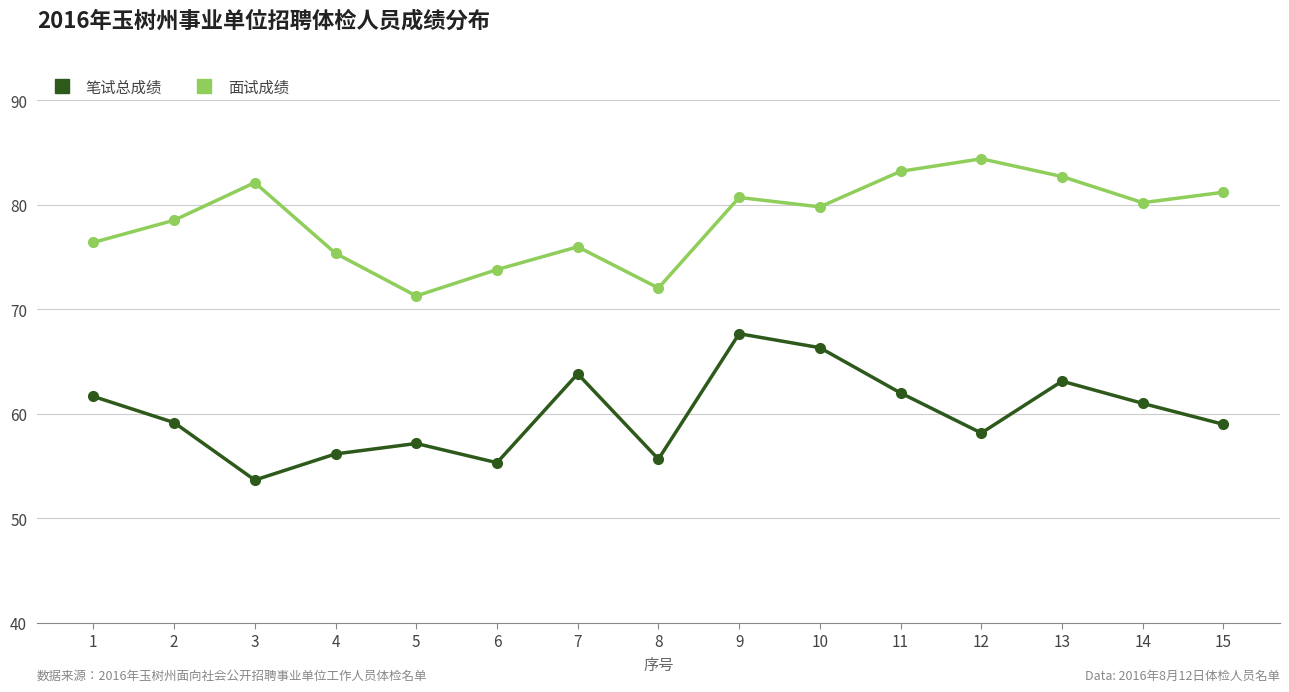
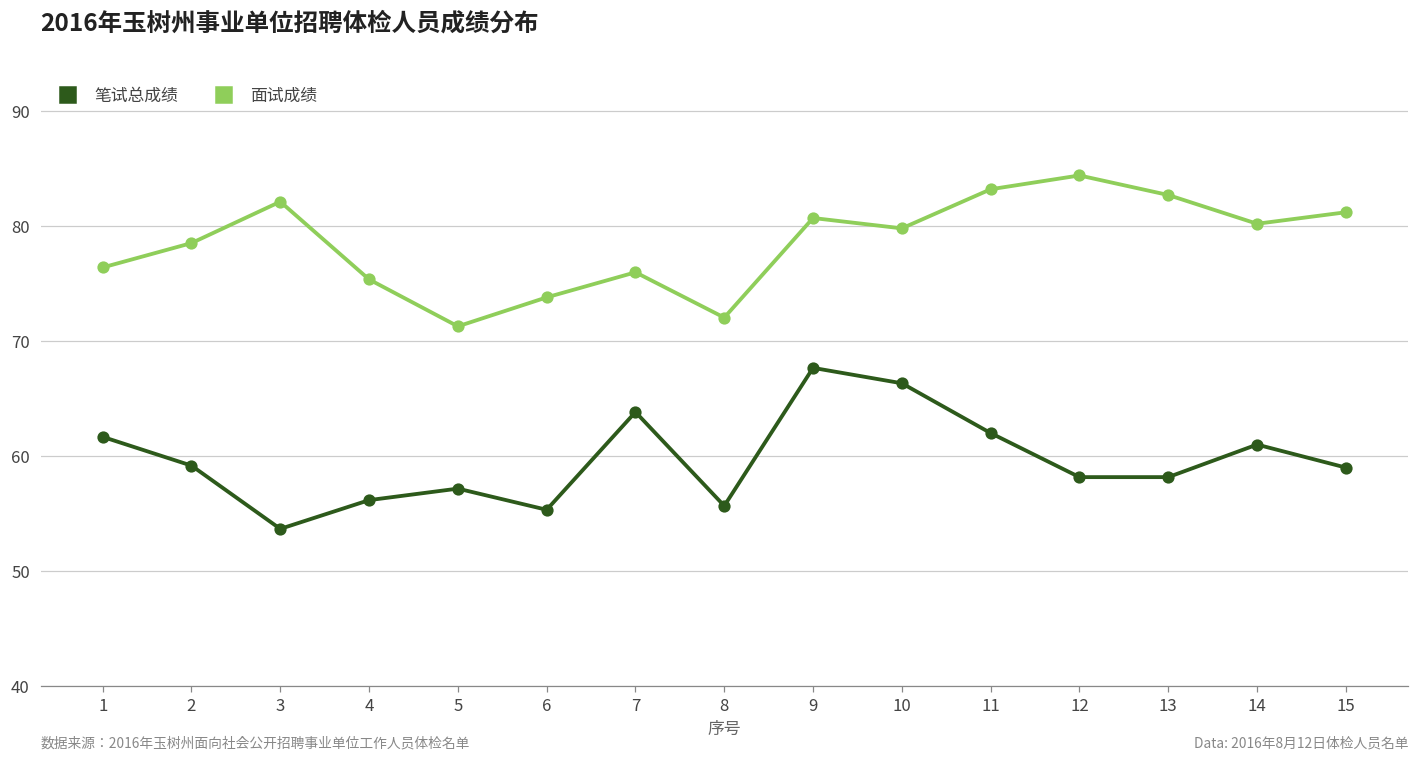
笔试总成绩, 13: 63.1 -> 58.2
